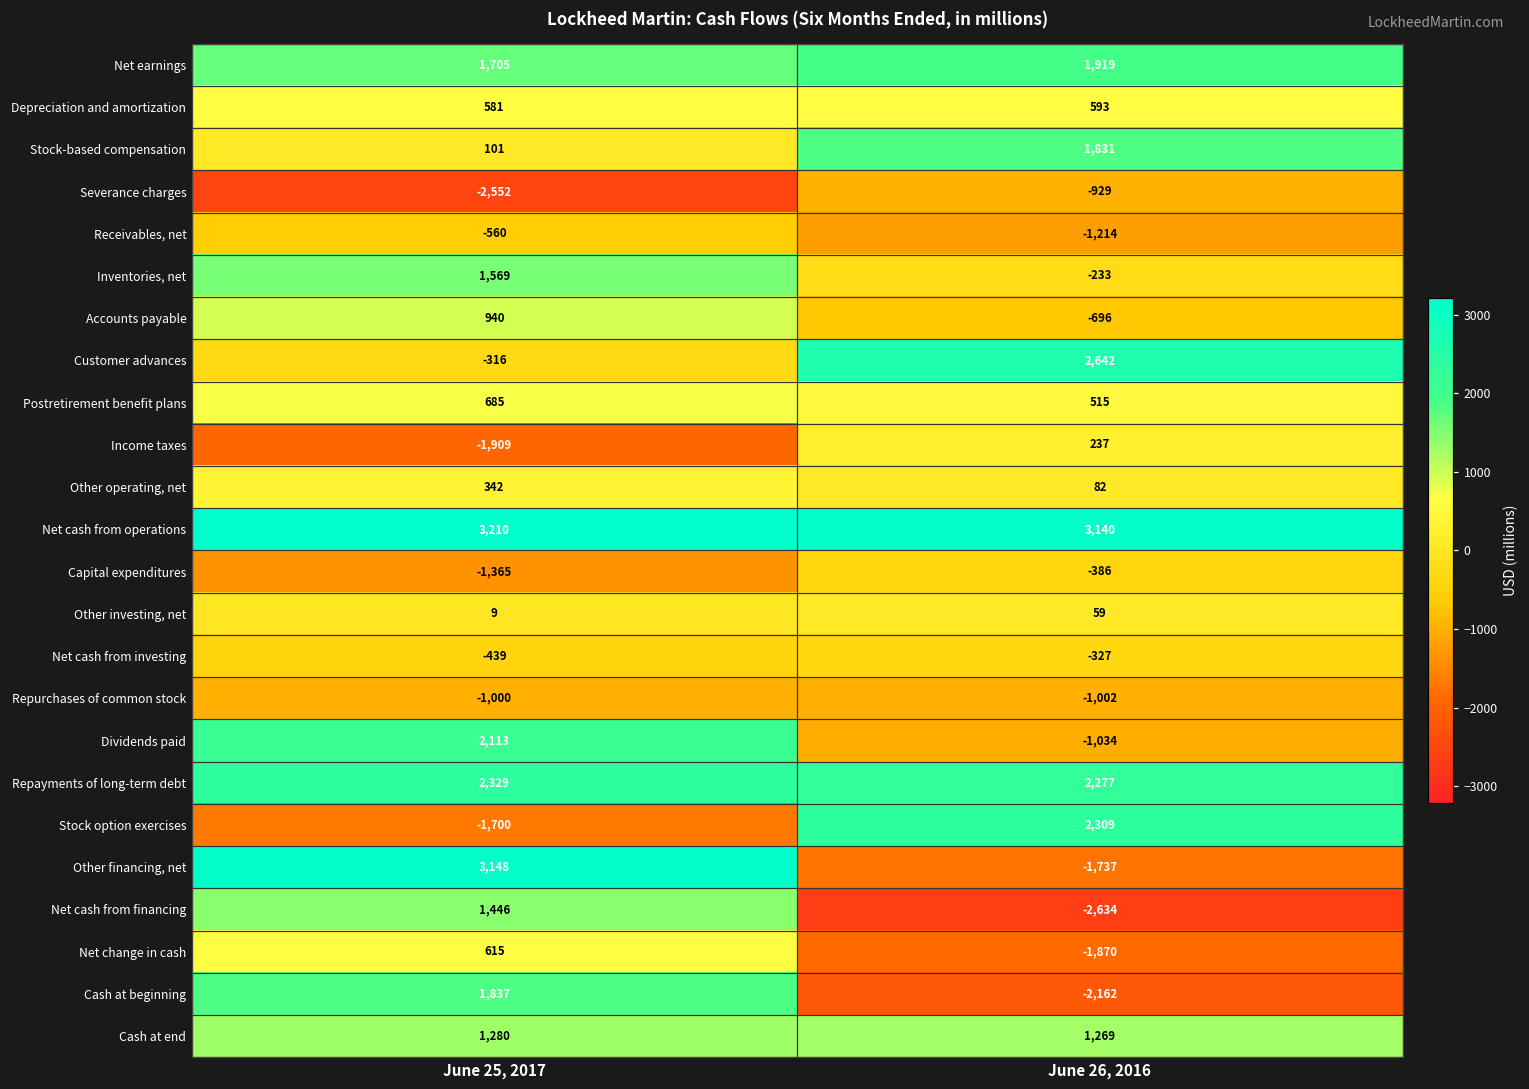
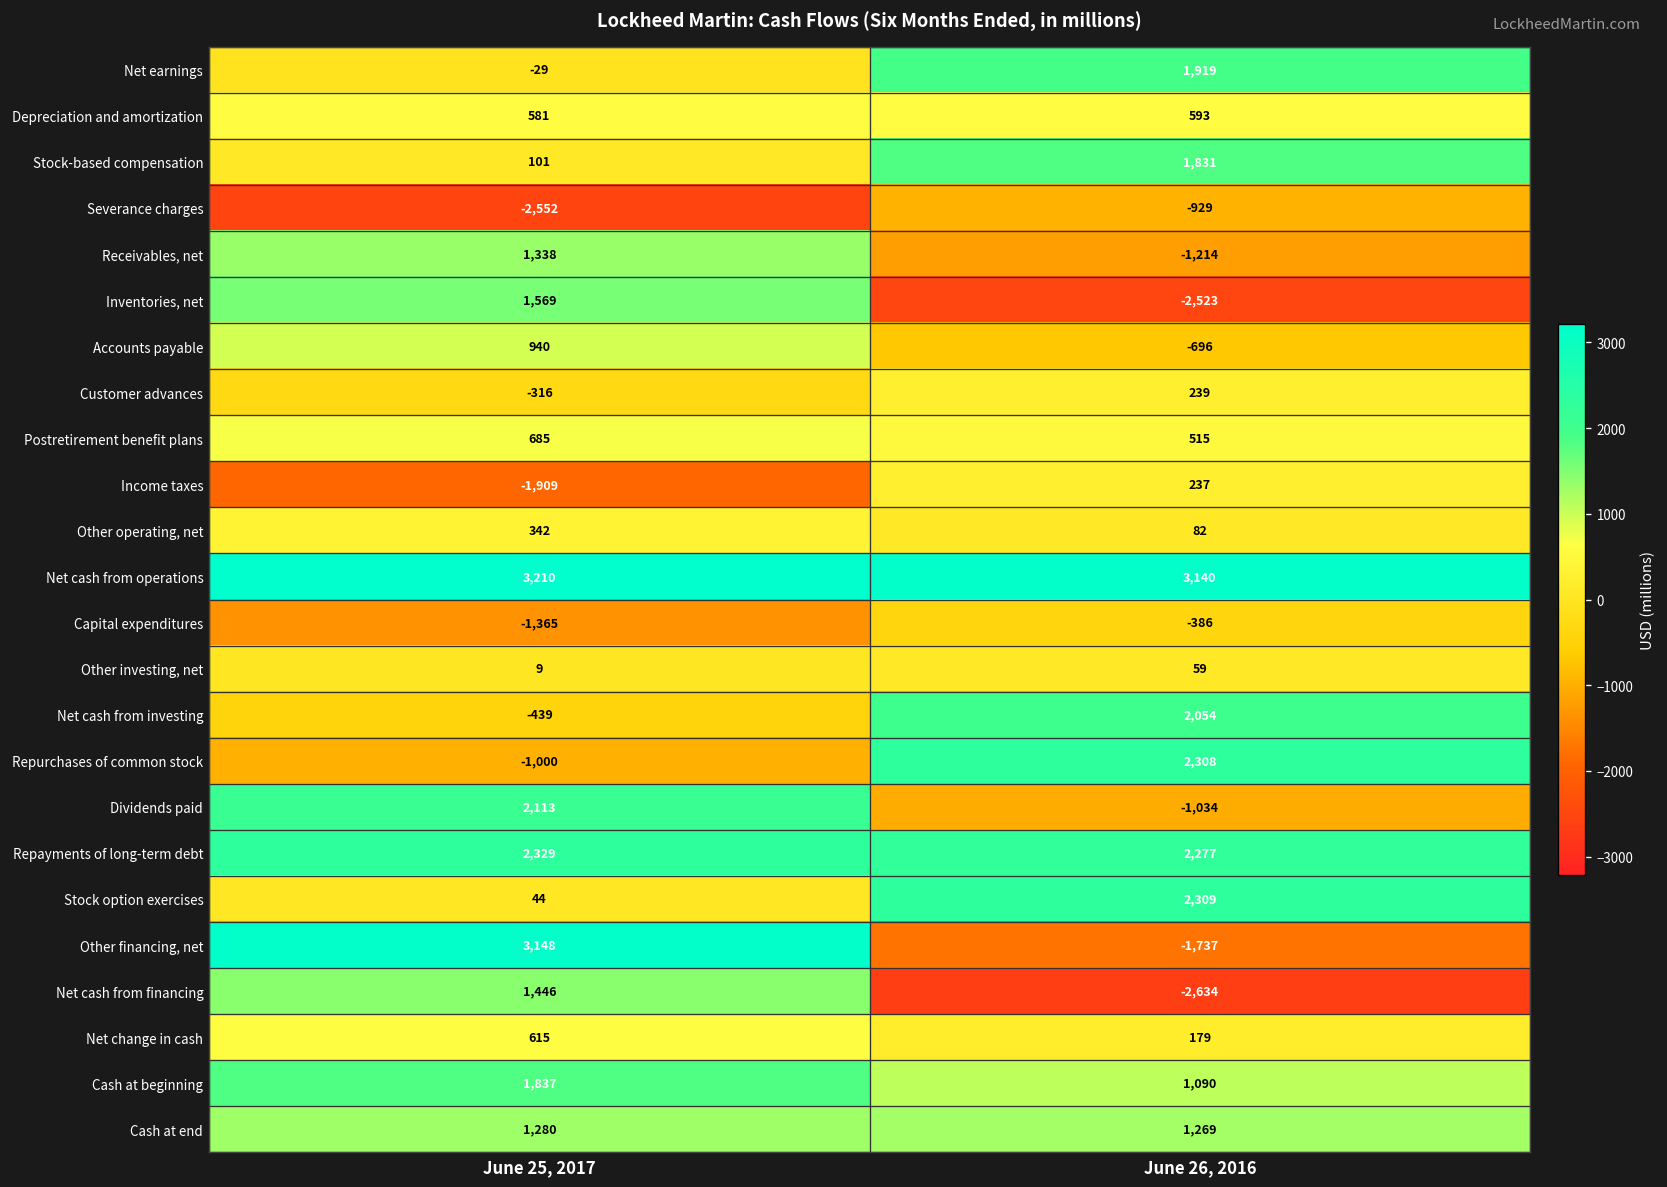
Net earnings, June 25, 2017: 1,705 -> -29
Receivables, net, June 25, 2017: -560 -> 1,338
Inventories, net, June 26, 2016: -233 -> -2,523
Customer advances, June 26, 2016: 2,642 -> 239
Net cash from investing, June 26, 2016: -327 -> 2,054
Repurchases of common stock, June 26, 2016: -1,002 -> 2,308
Stock option exercises, June 25, 2017: -1,700 -> 44
Net change in cash, June 26, 2016: -1,870 -> 179
Cash at beginning, June 26, 2016: -2,162 -> 1,090
